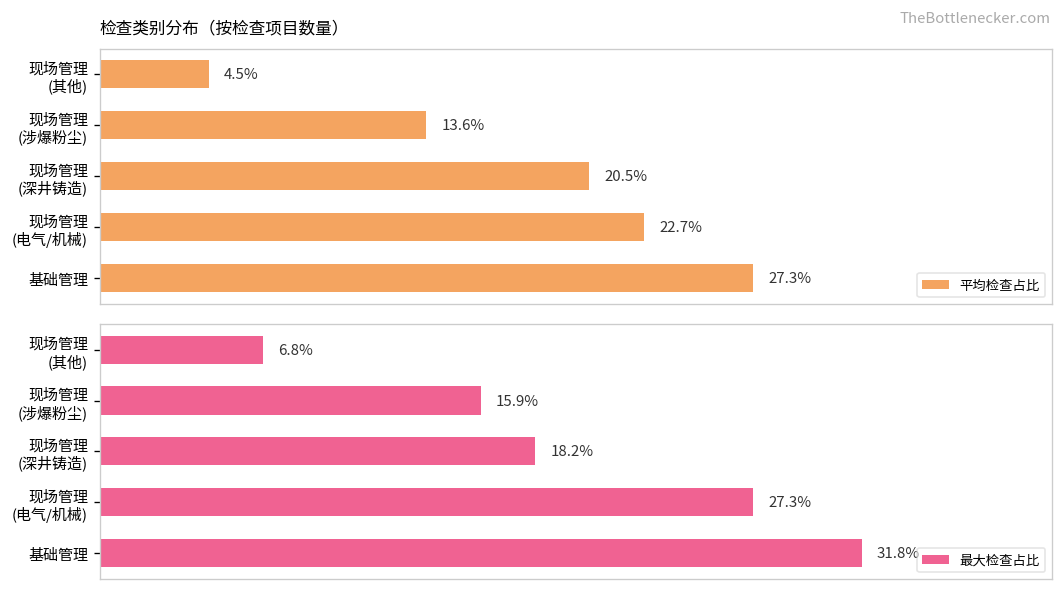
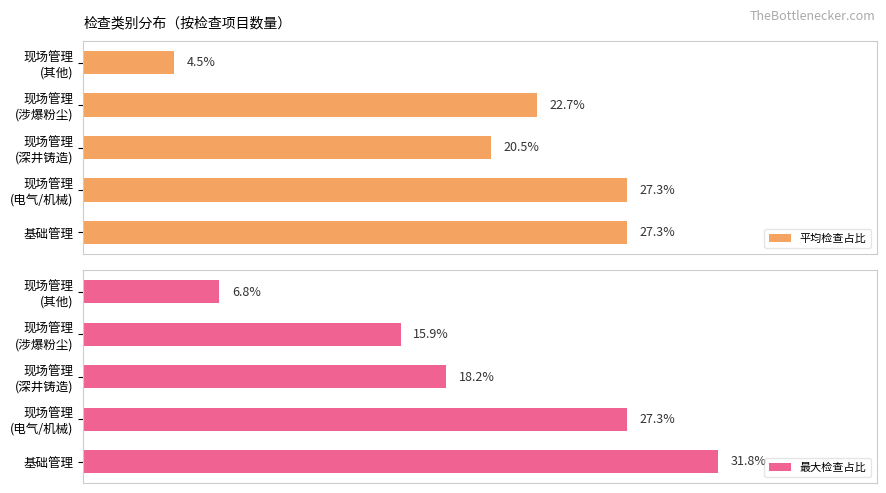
检查类别分布（按检查项目数量）, 现场管理 (涉爆粉尘): 13.6% -> 22.7%
检查类别分布（按检查项目数量）, 现场管理 (电气/机械): 22.7% -> 27.3%
